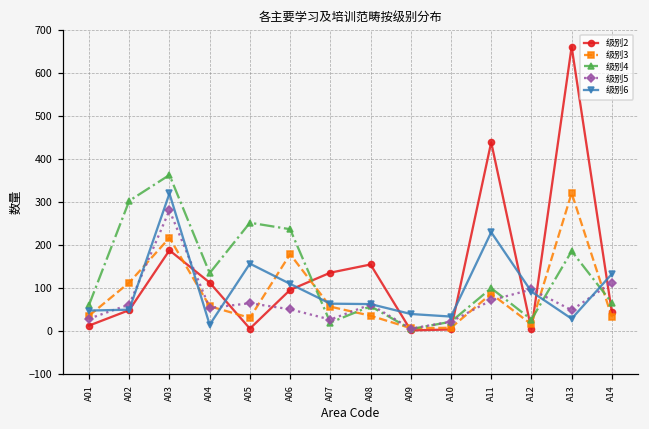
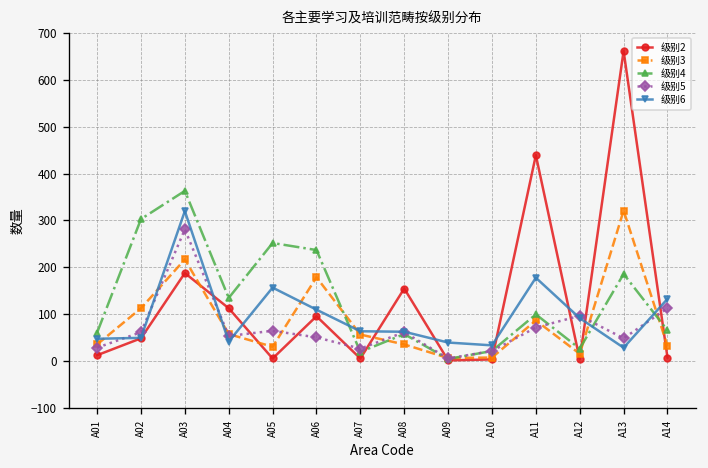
级别6, A04: 20 -> 40
级别2, A07: 140 -> 10
级别6, A11: 230 -> 180
级别2, A14: 40 -> 10
